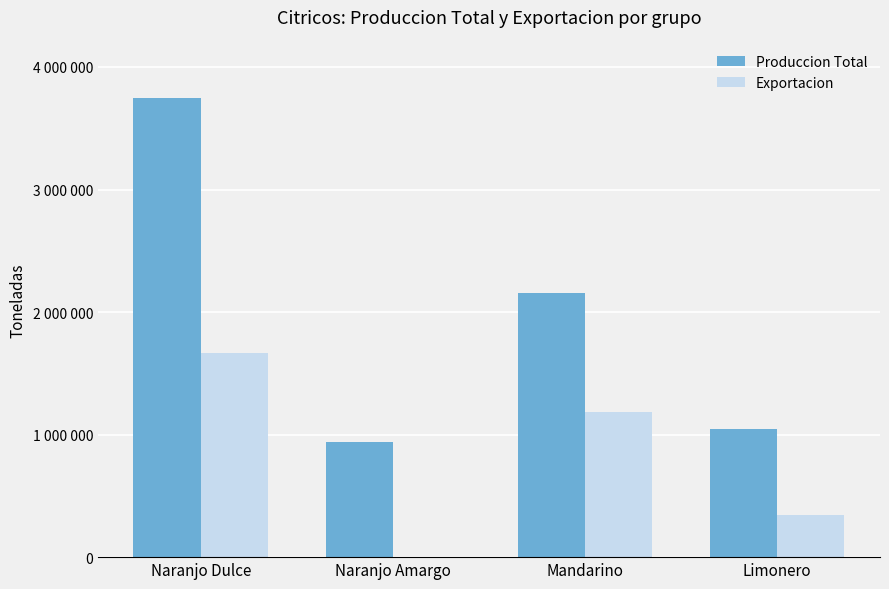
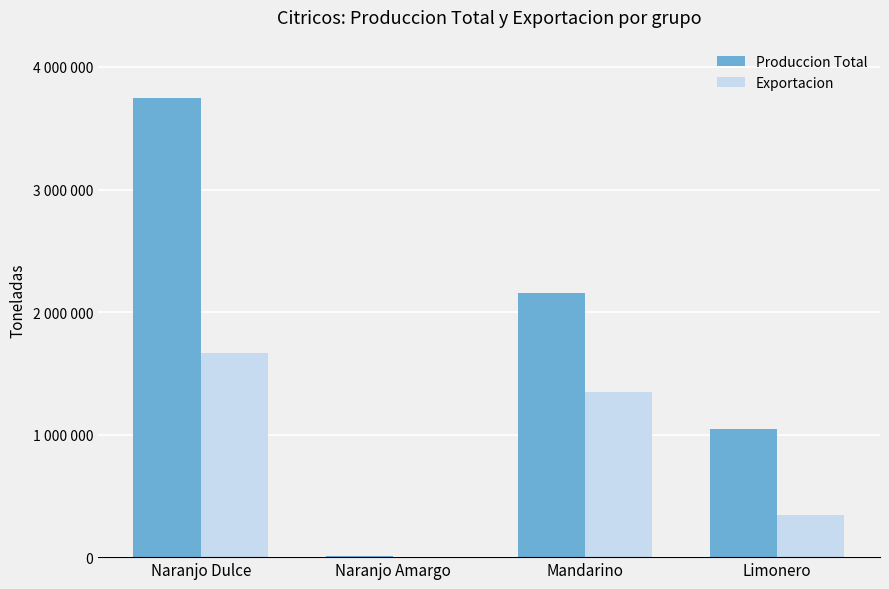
Produccion Total, Naranjo Amargo: 940000 -> 10000
Exportacion, Mandarino: 1190000 -> 1350000
